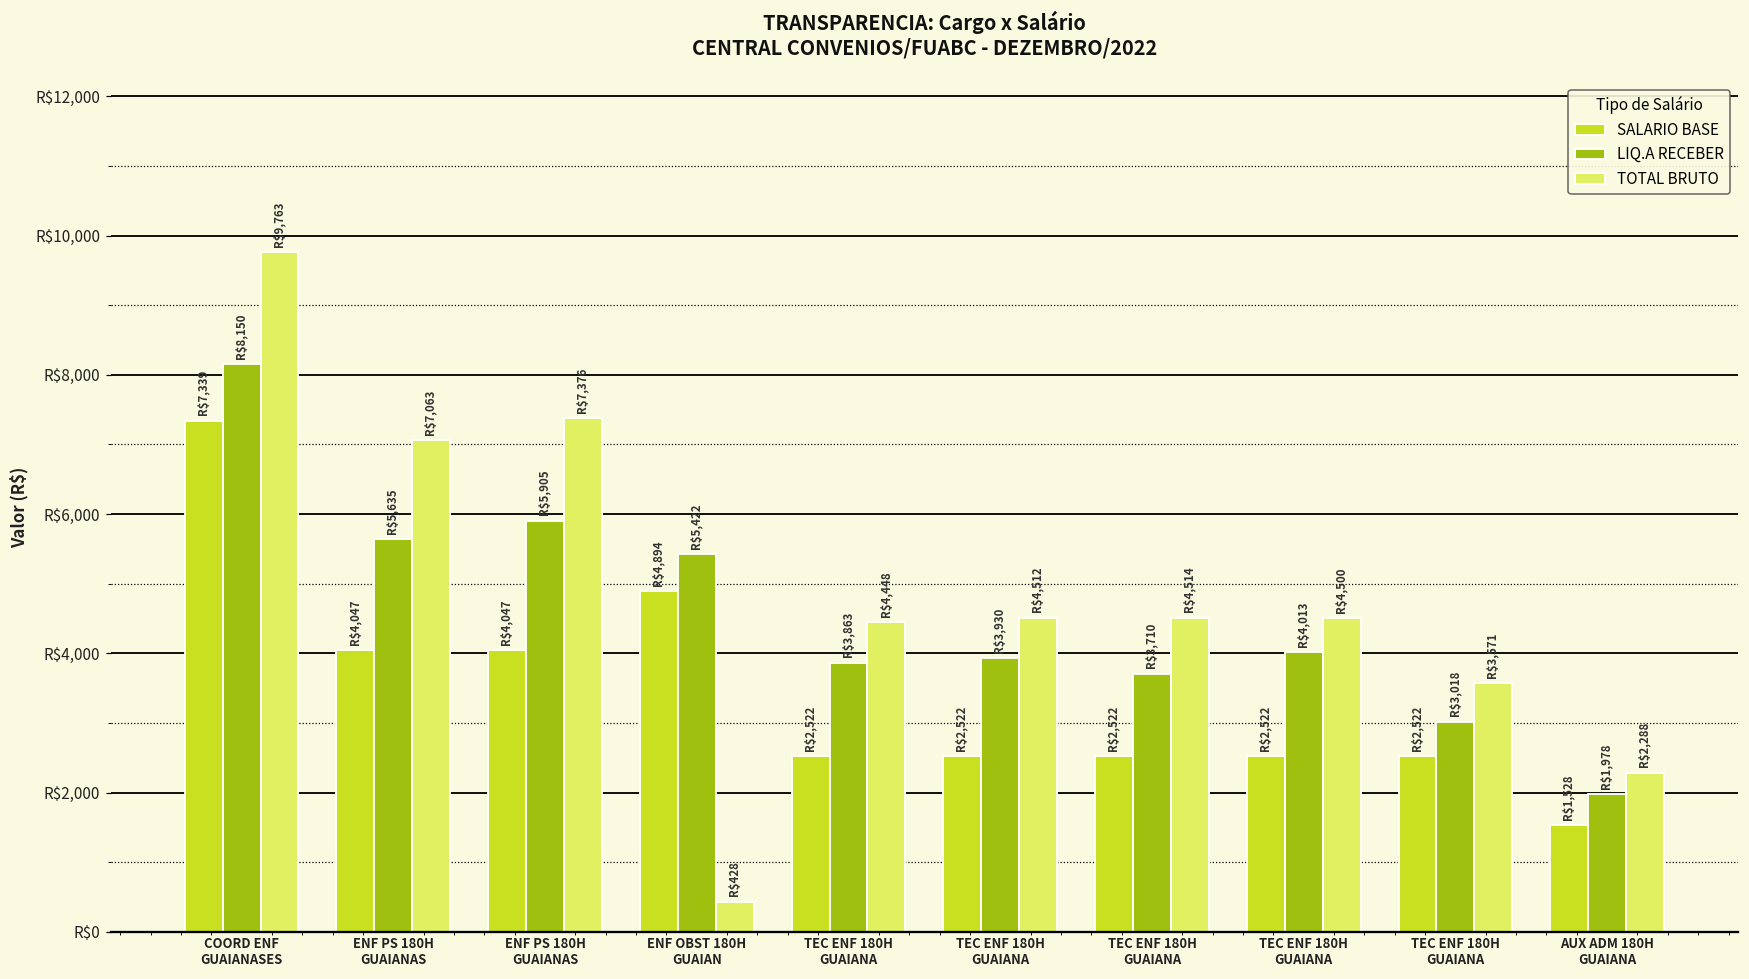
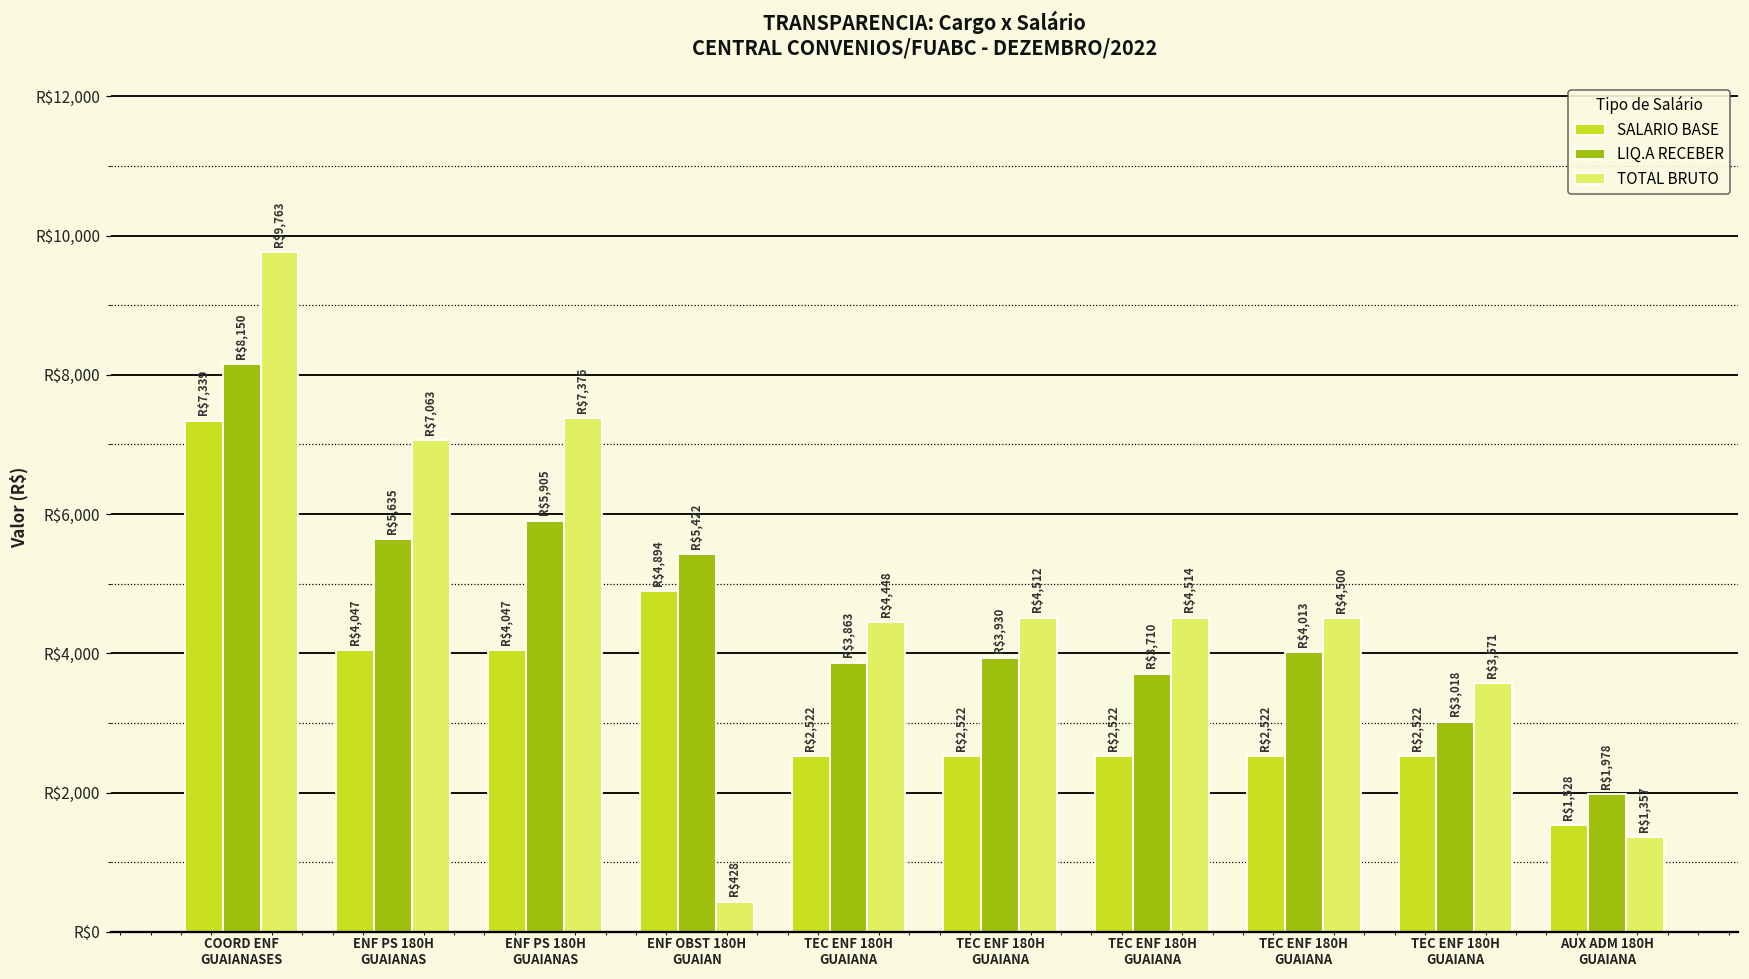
TOTAL BRUTO, AUX ADM 180H GUAIANA: $2,288 -> $1,357
